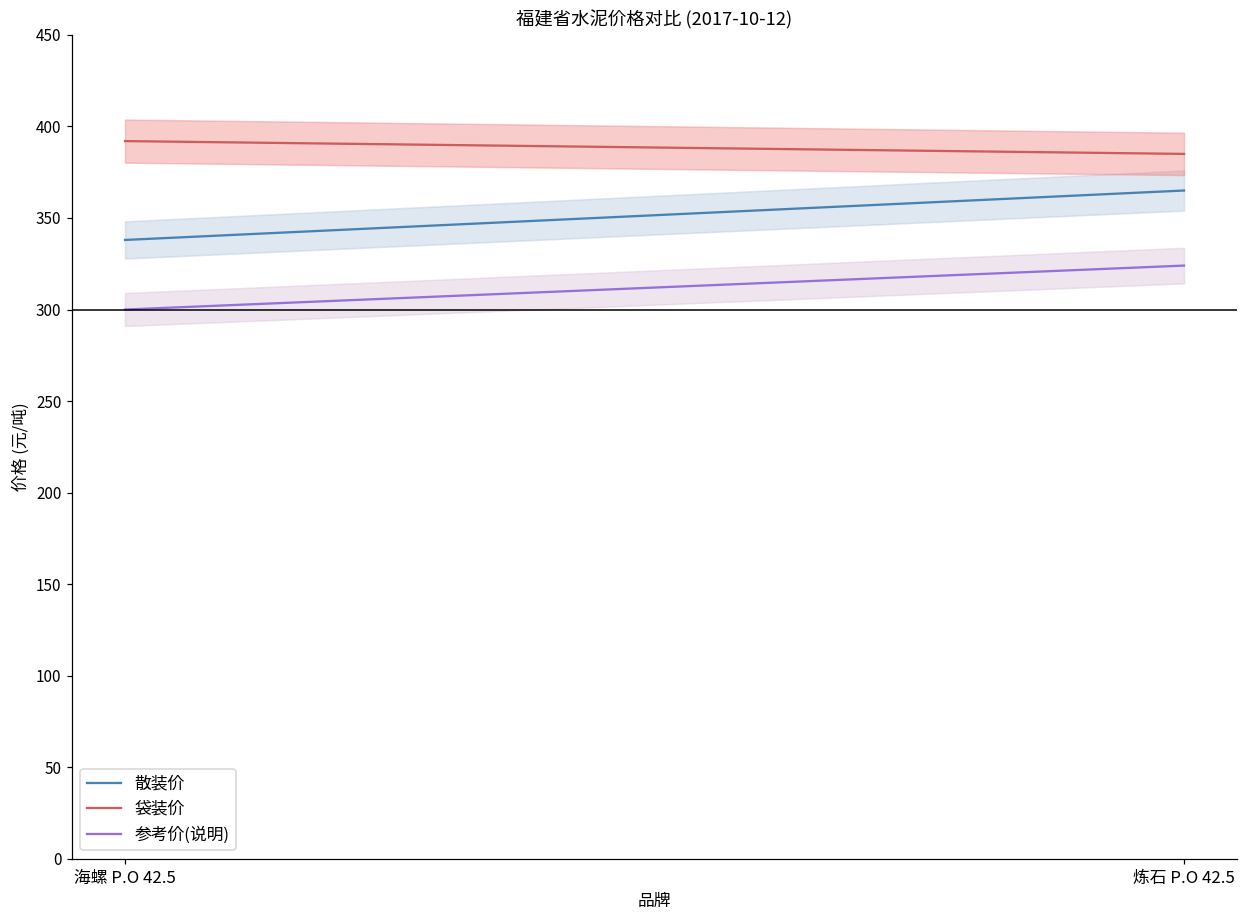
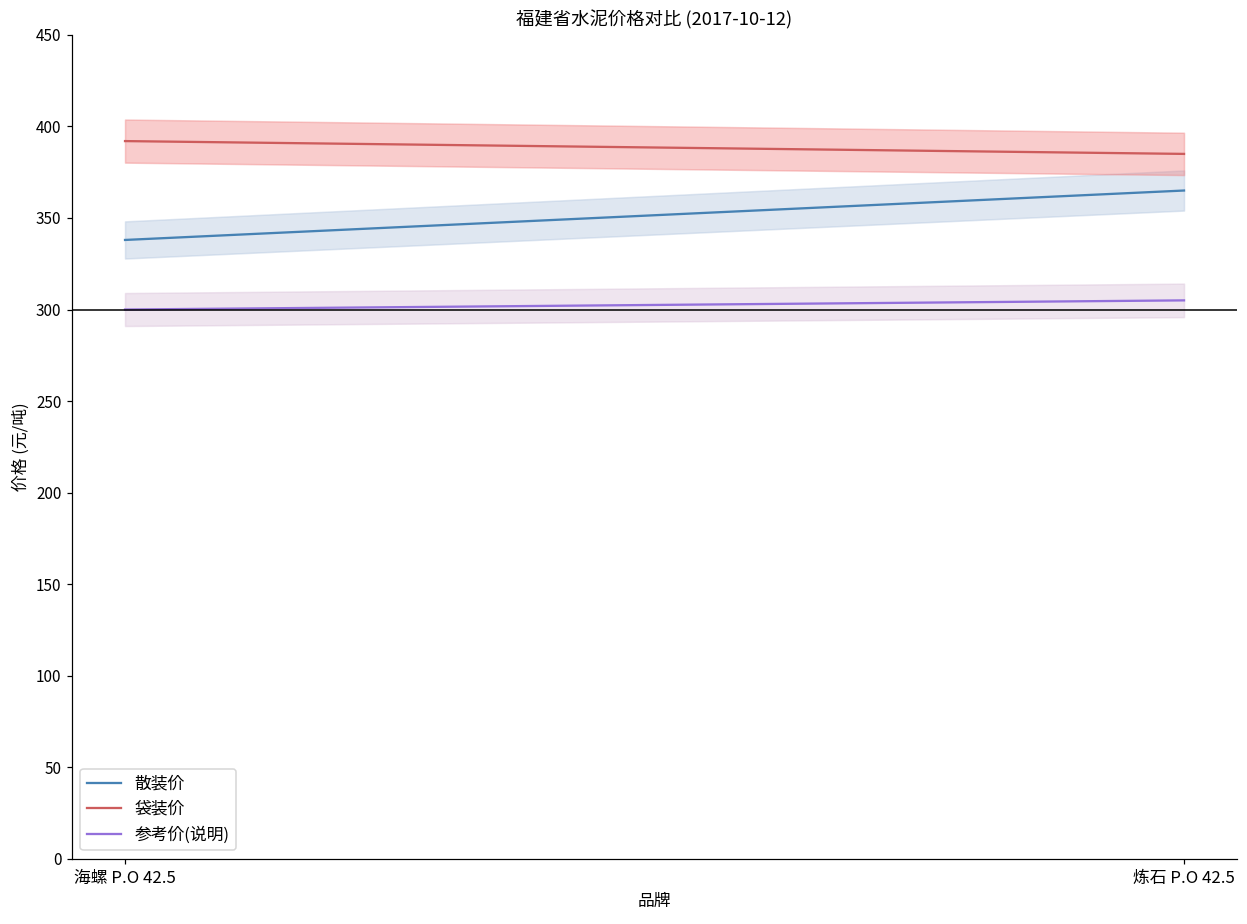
参考价(说明), 炼石 P.O 42.5: 324 -> 305
